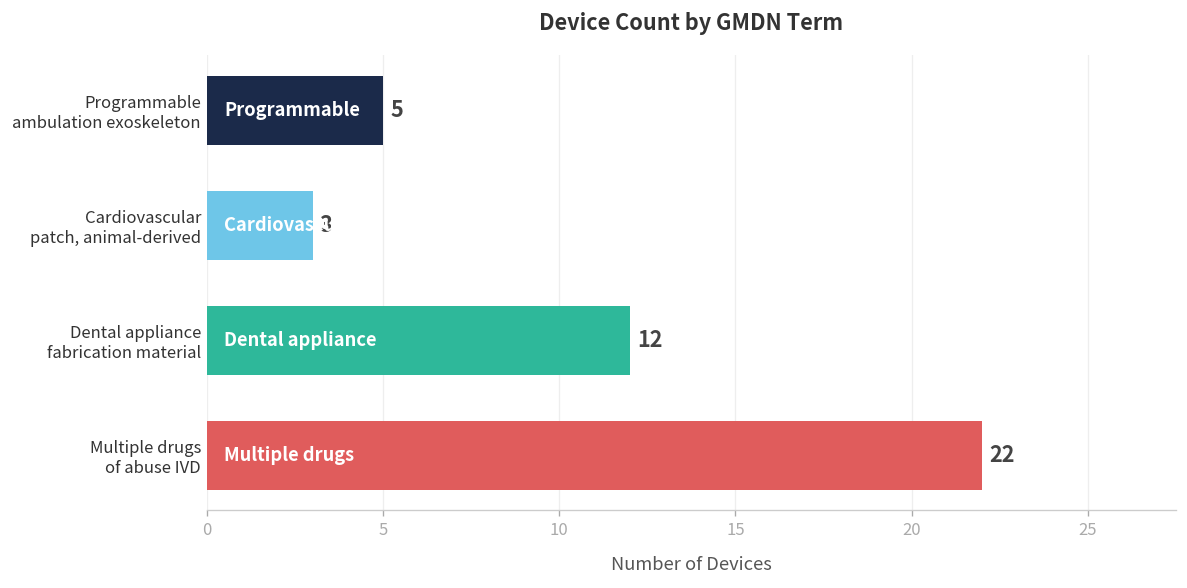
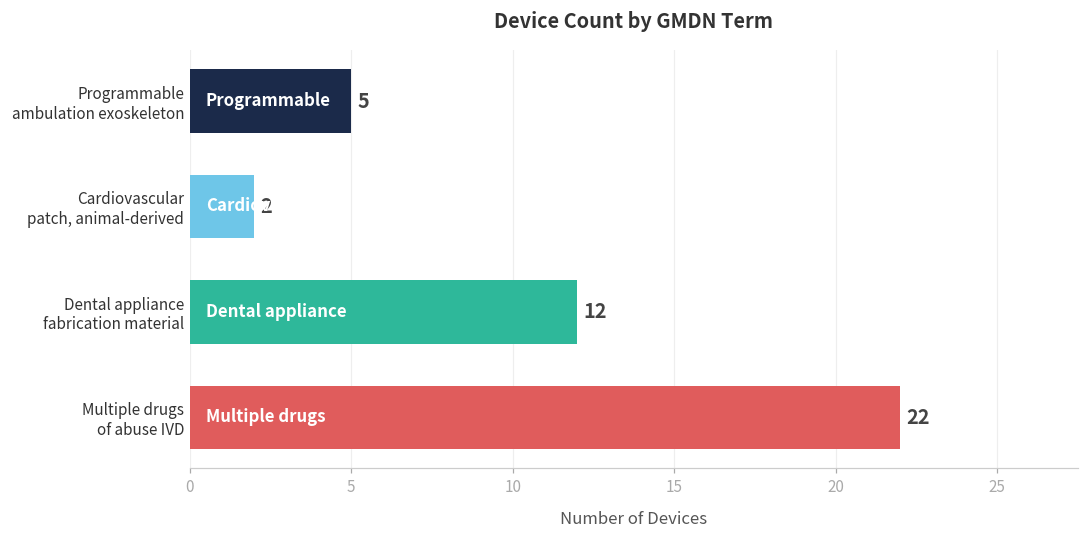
Cardiovascular patch, animal-derived: 3 -> 2
